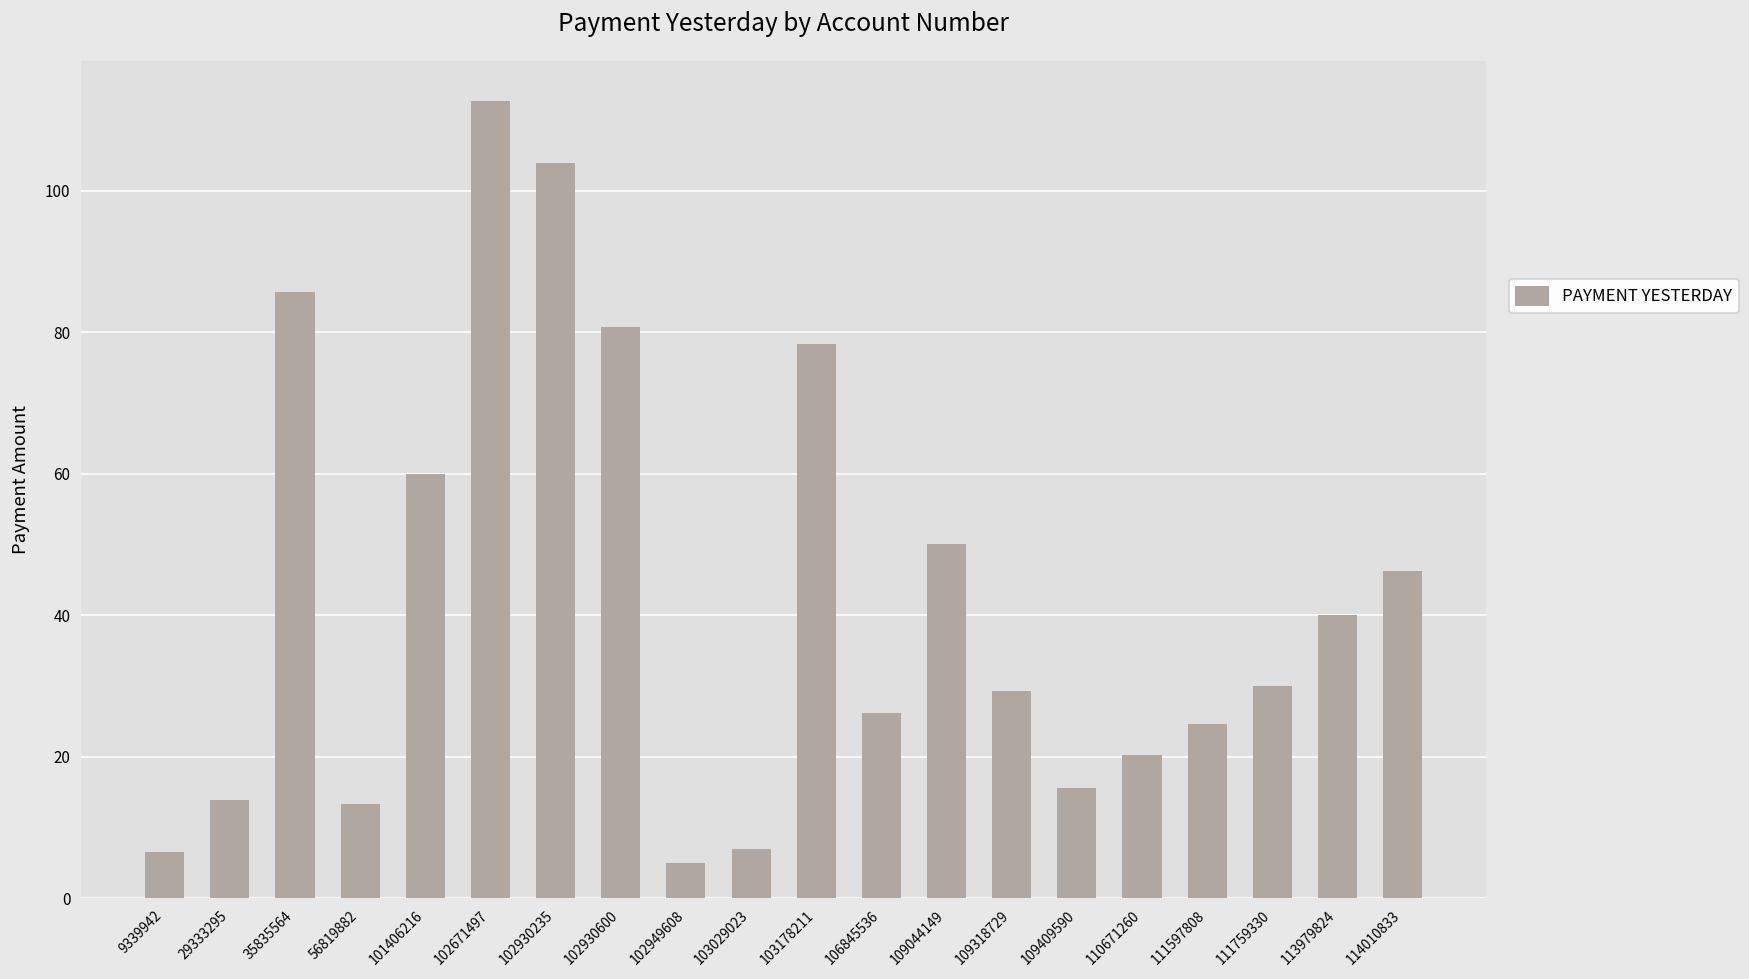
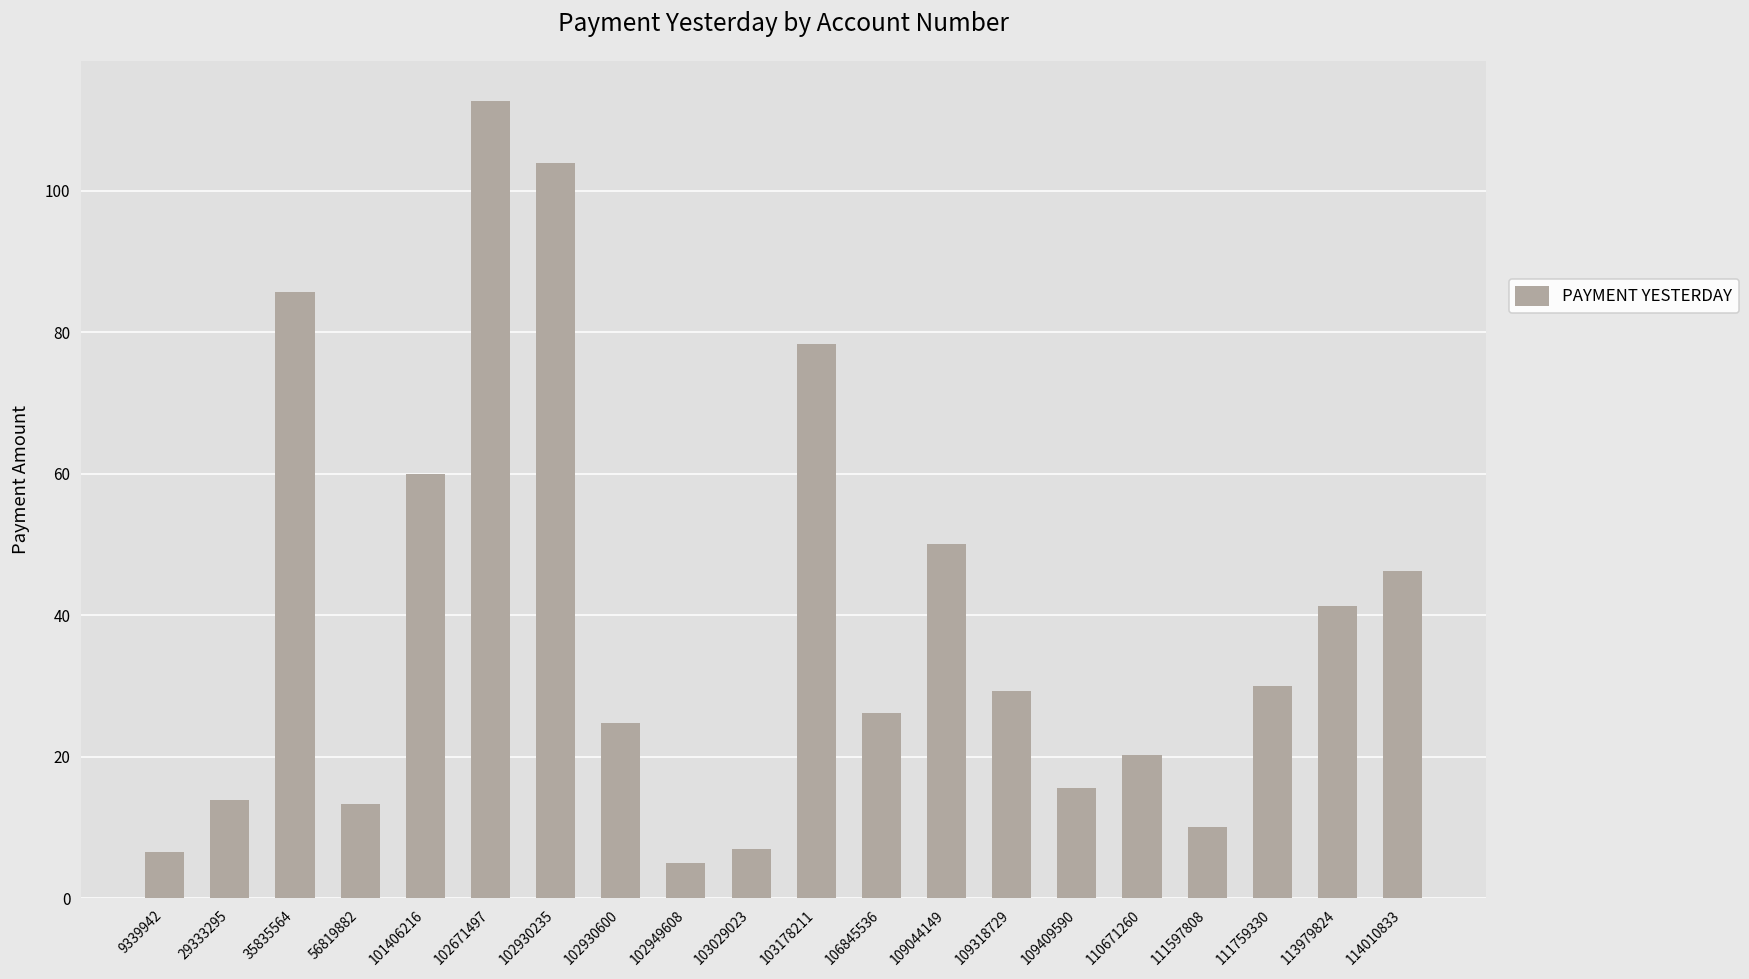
102930600: 81 -> 25
111597808: 25 -> 10
113979824: 40 -> 41
